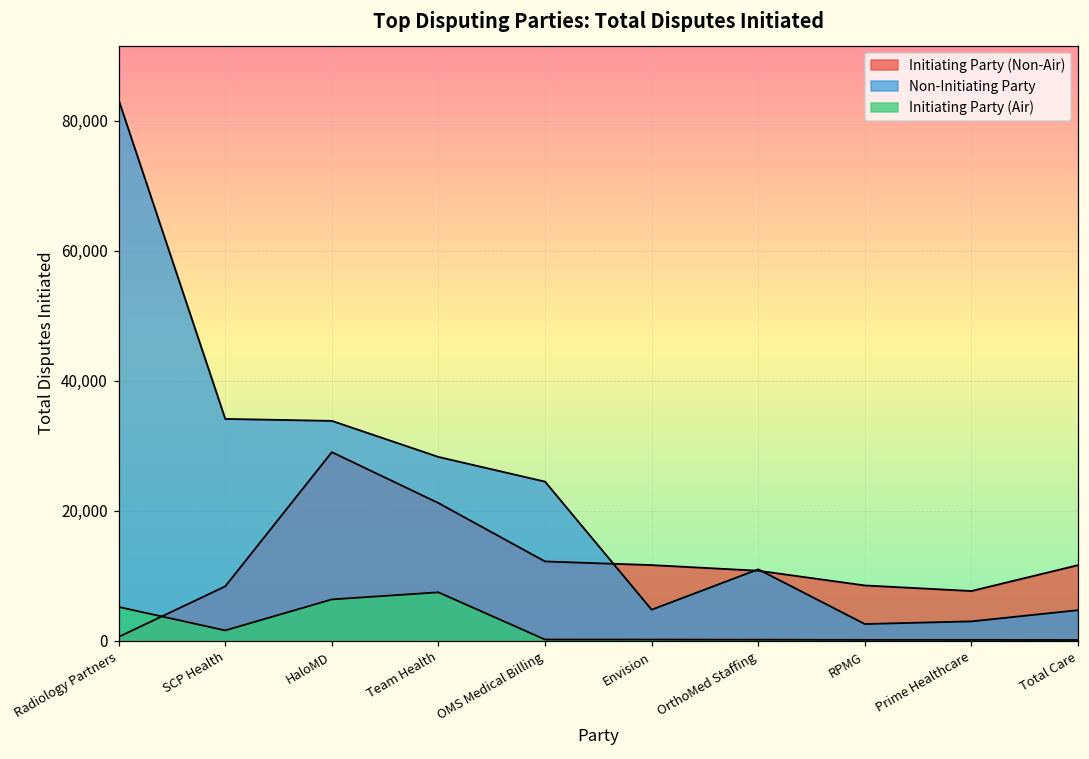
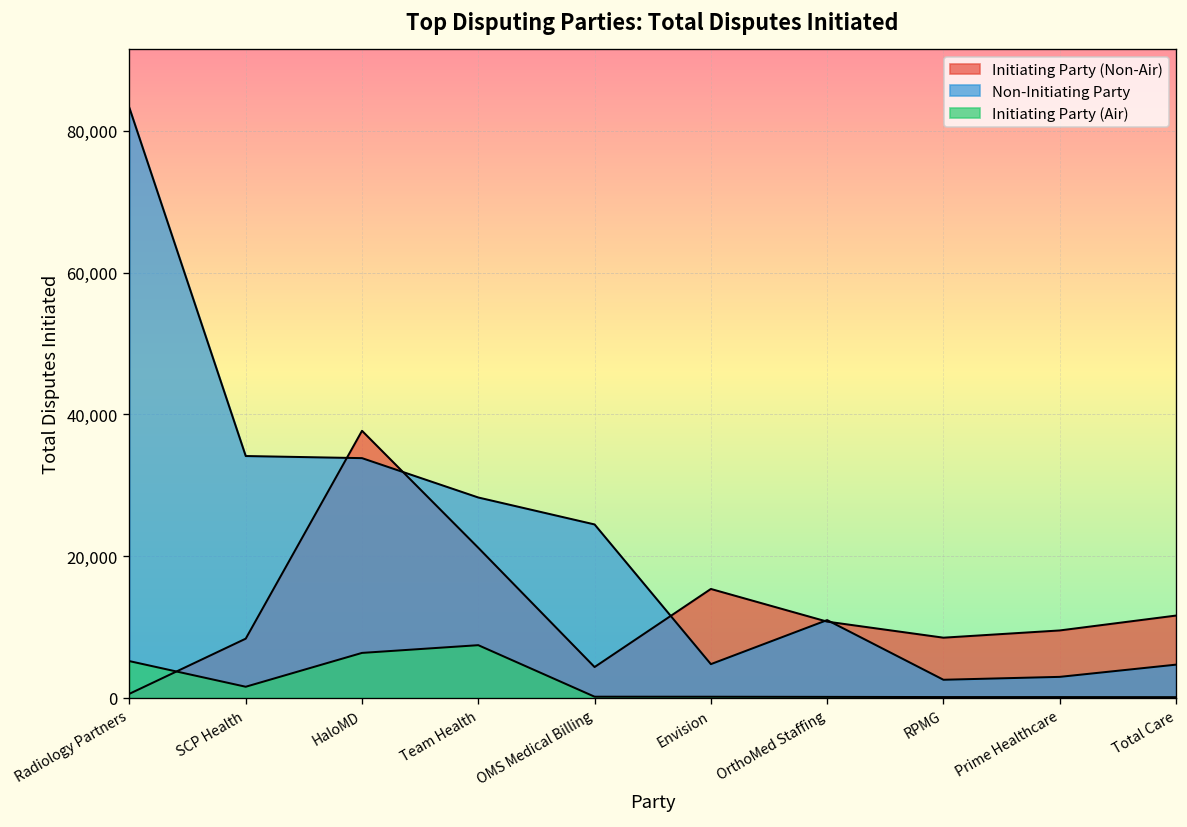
Initiating Party (Non-Air), HaloMD: 29,000 -> 38,000
Initiating Party (Non-Air), OMS Medical Billing: 12,000 -> 4,000
Initiating Party (Non-Air), Envision: 12,000 -> 15,000
Initiating Party (Non-Air), Prime Healthcare: 8,000 -> 9,000
